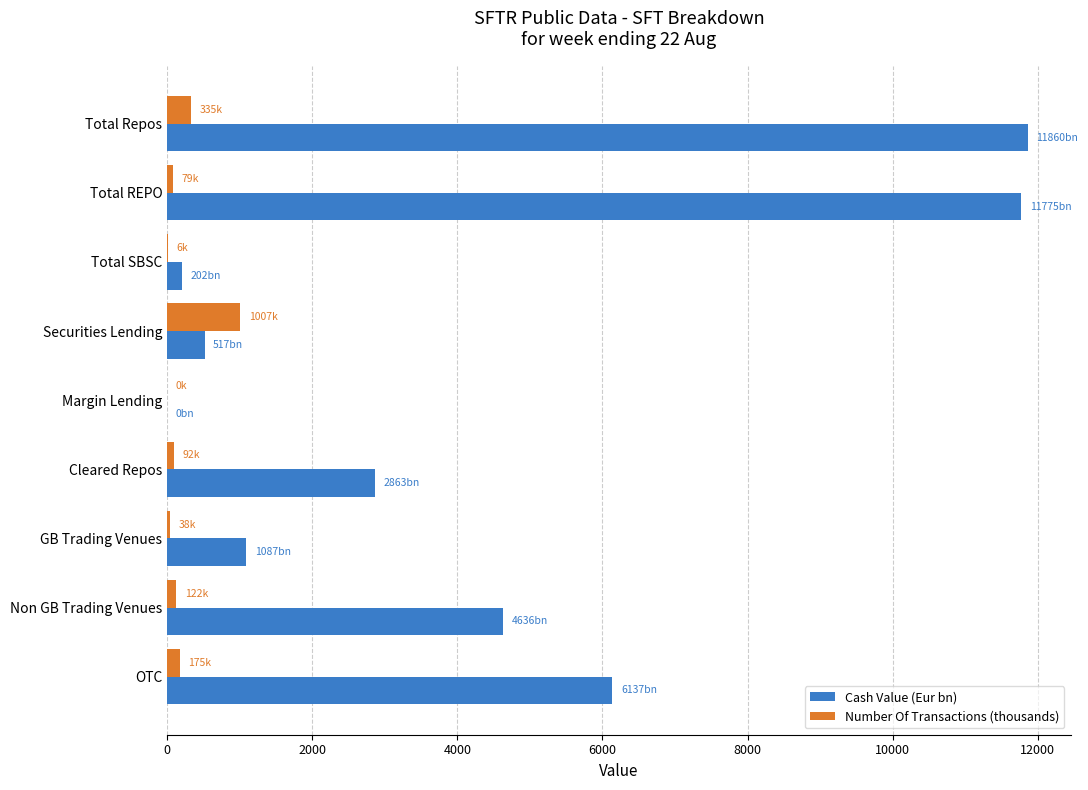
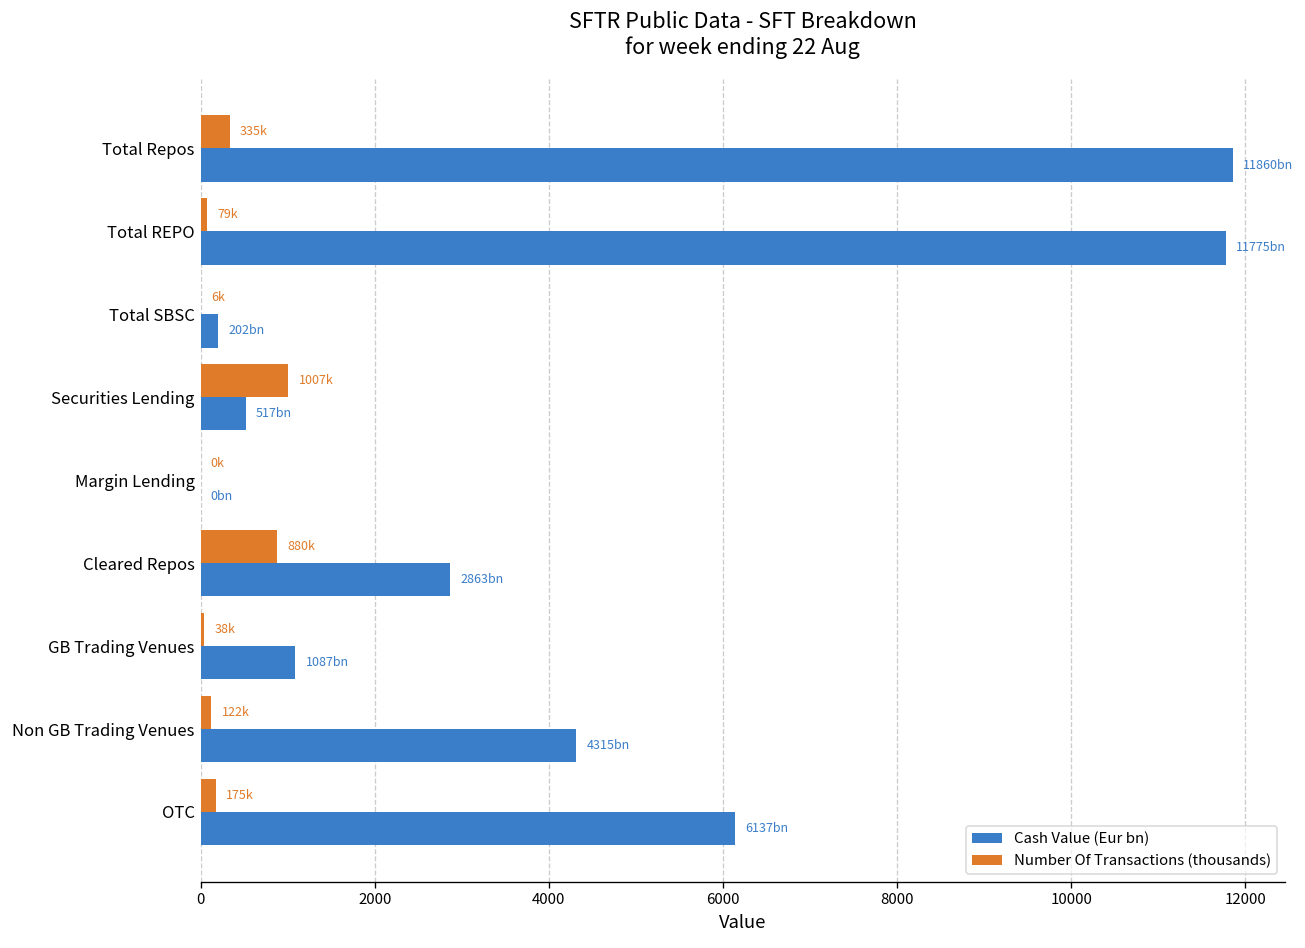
Number Of Transactions (thousands), Cleared Repos: 92k -> 880k
Cash Value (Eur bn), Non GB Trading Venues: 4636 -> 4315
